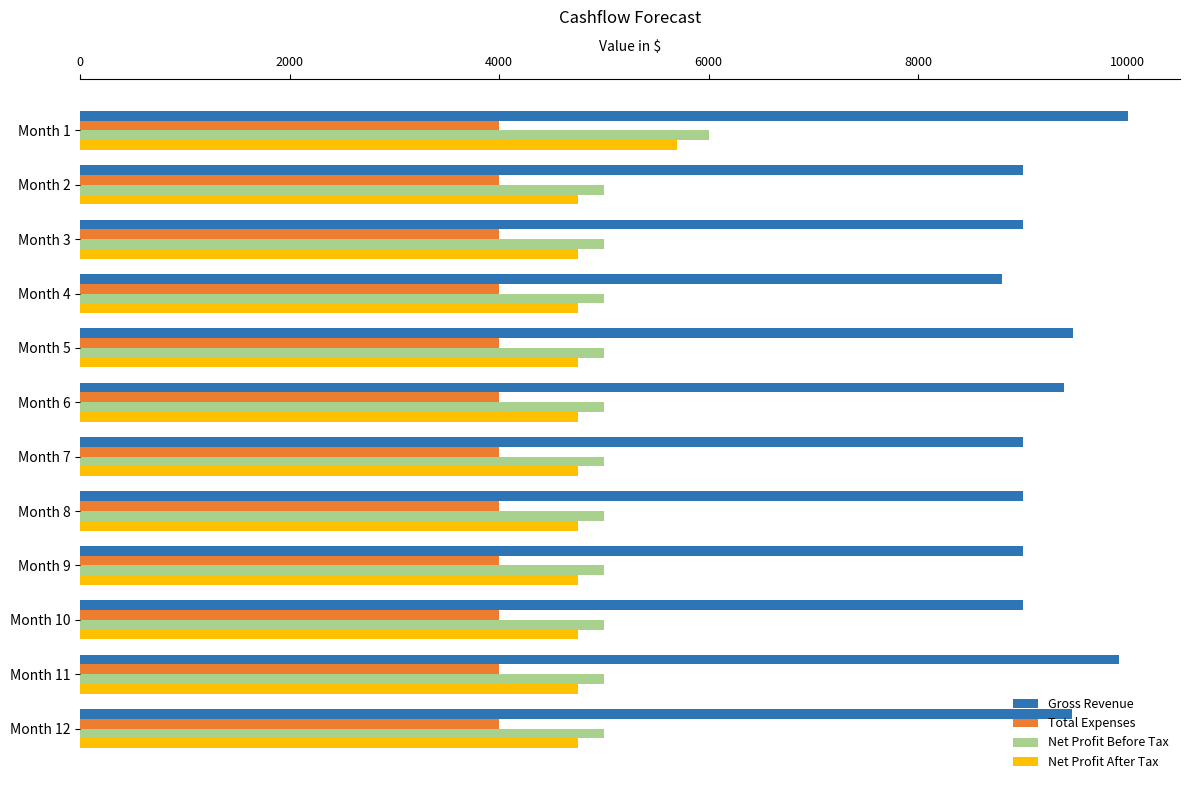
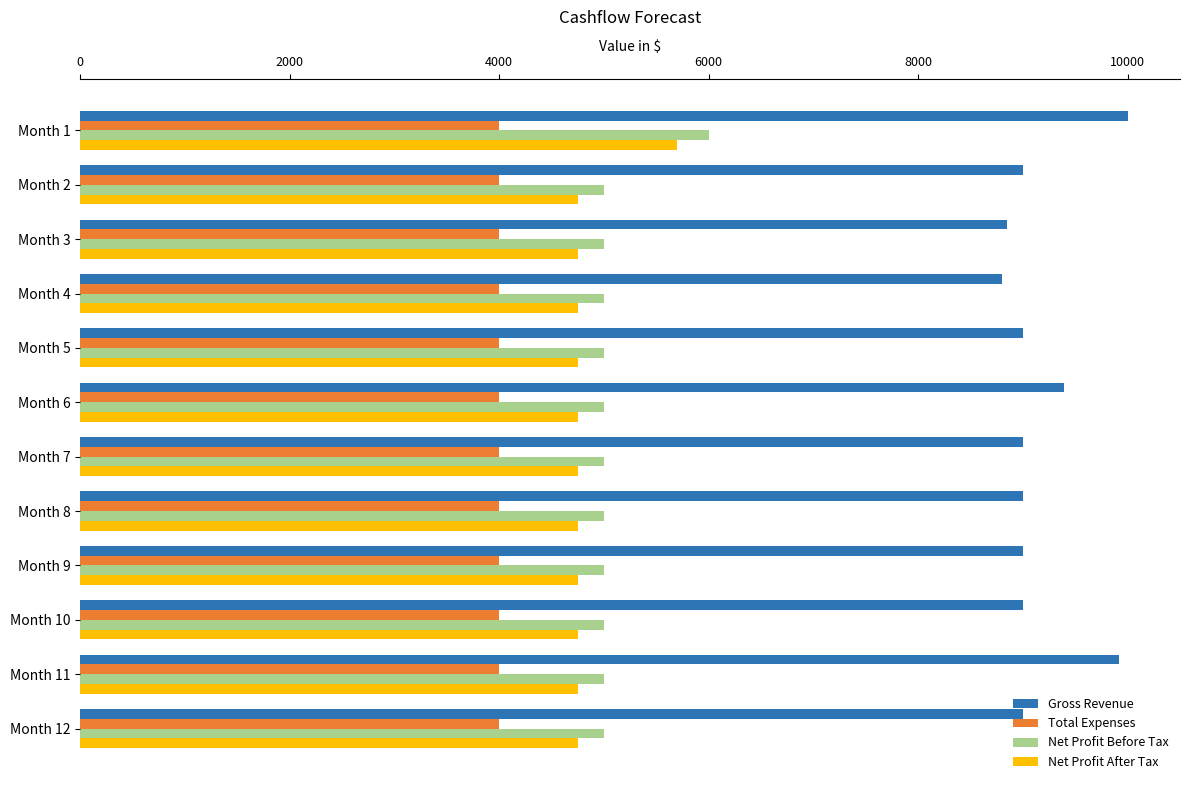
Gross Revenue, Month 3: 9000 -> 8850
Gross Revenue, Month 5: 9480 -> 9000
Gross Revenue, Month 12: 9470 -> 9000
